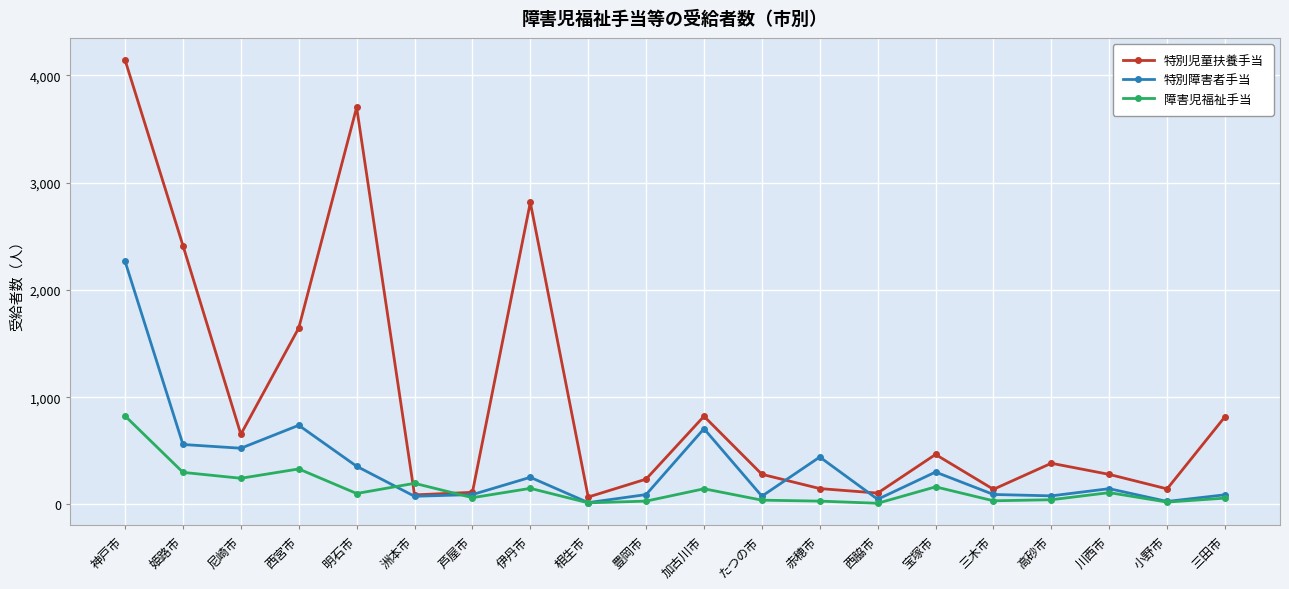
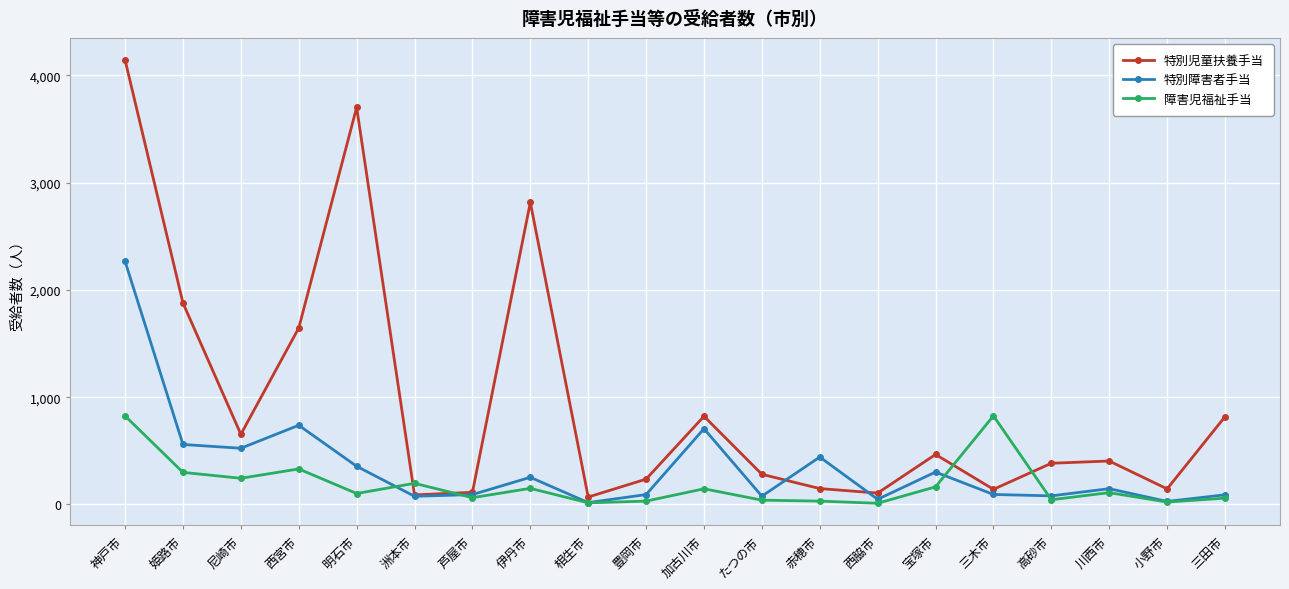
特別児童扶養手当, 姫路市: 2,410 -> 1,880
障害児福祉手当, 三木市: 30 -> 830
特別児童扶養手当, 川西市: 280 -> 410
